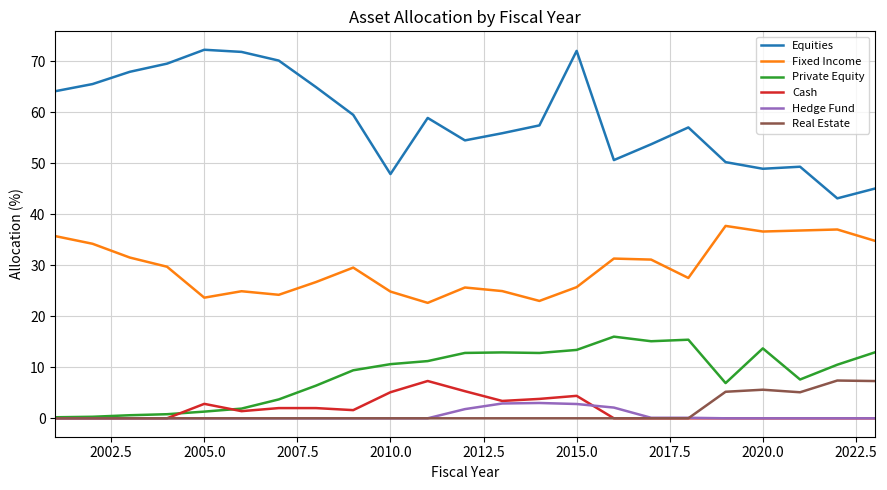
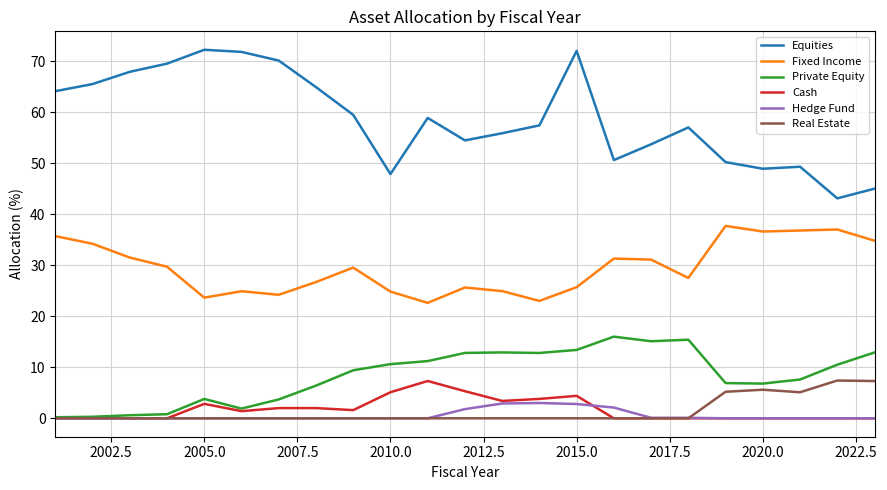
Private Equity, 2005.0: 1 -> 4
Private Equity, 2020.0: 14 -> 7
